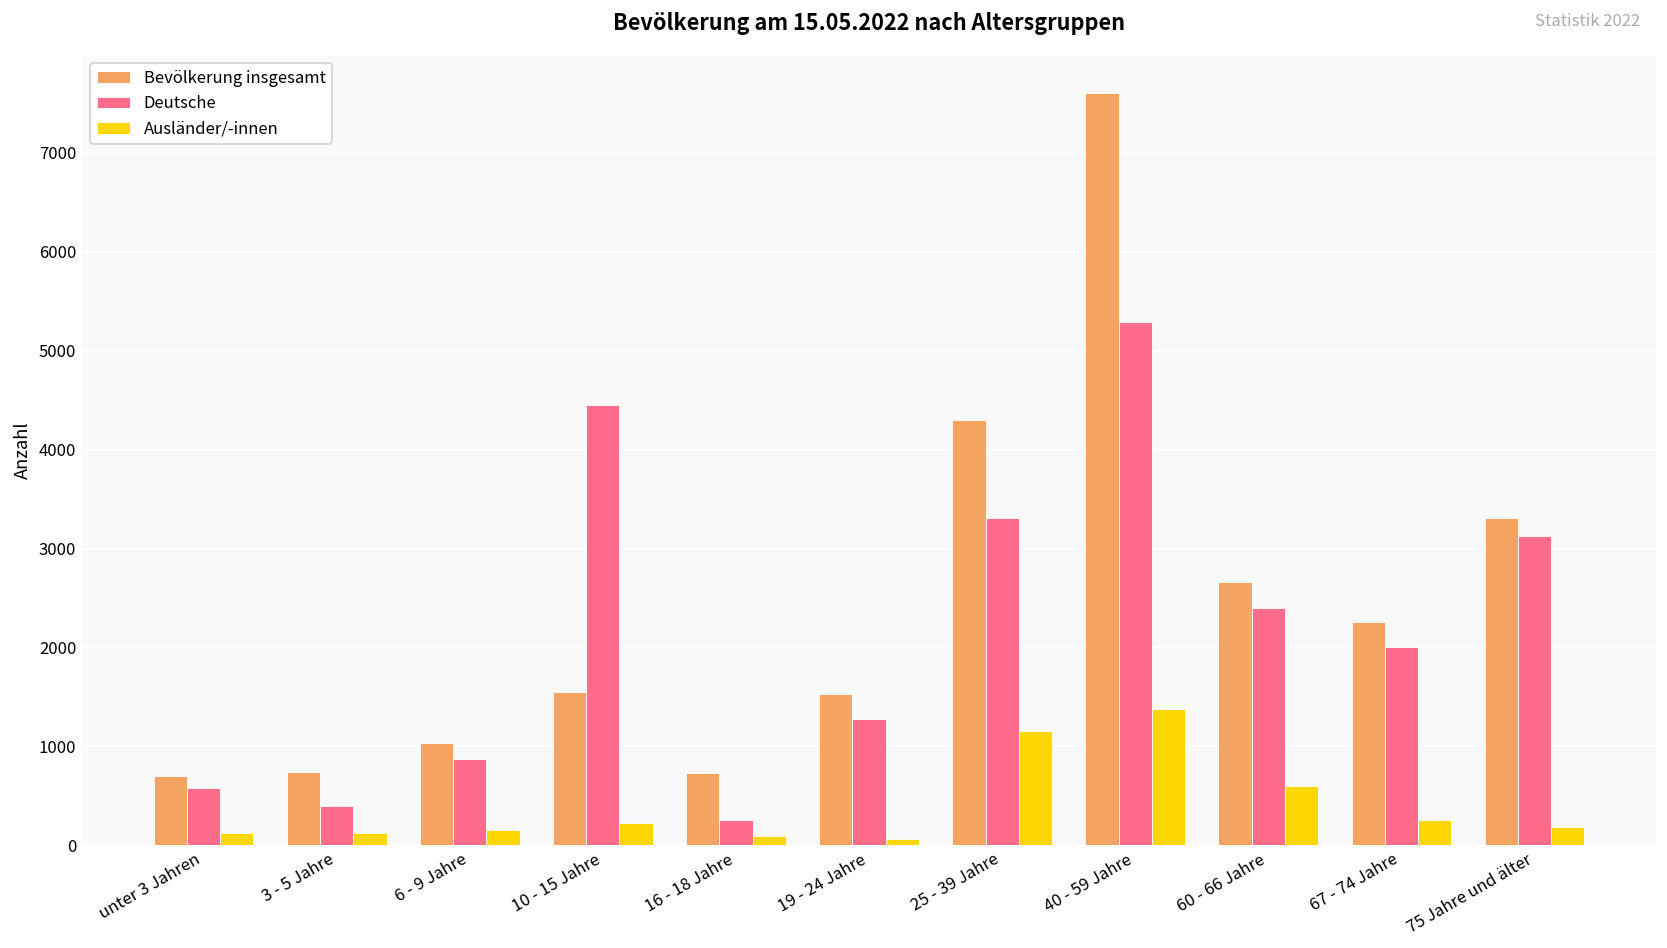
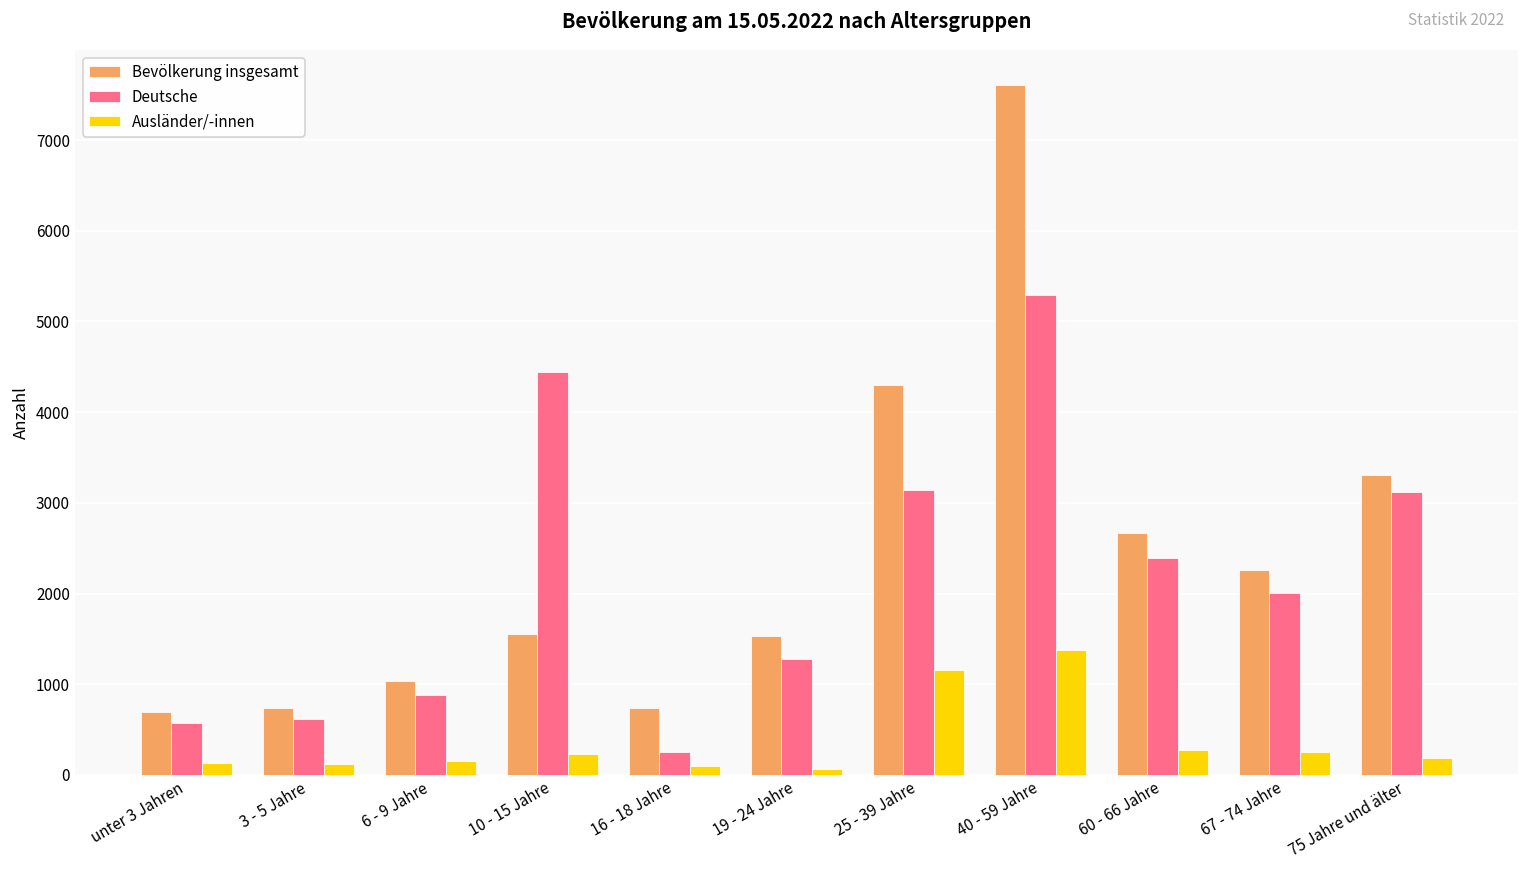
Deutsche, 3 - 5 Jahre: 400 -> 600
Deutsche, 25 - 39 Jahre: 3300 -> 3100
Ausländer/-innen, 60 - 66 Jahre: 600 -> 300
